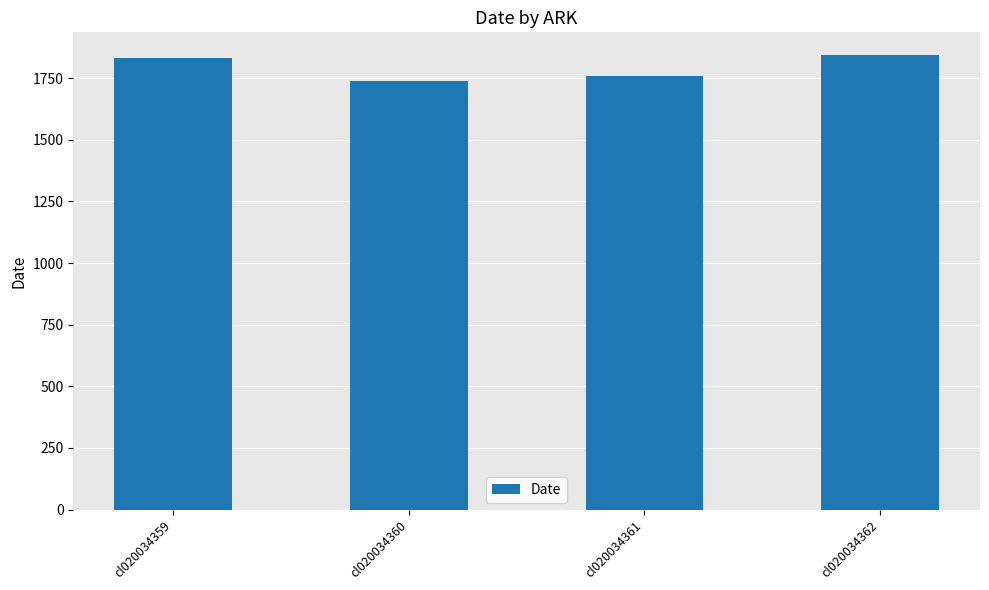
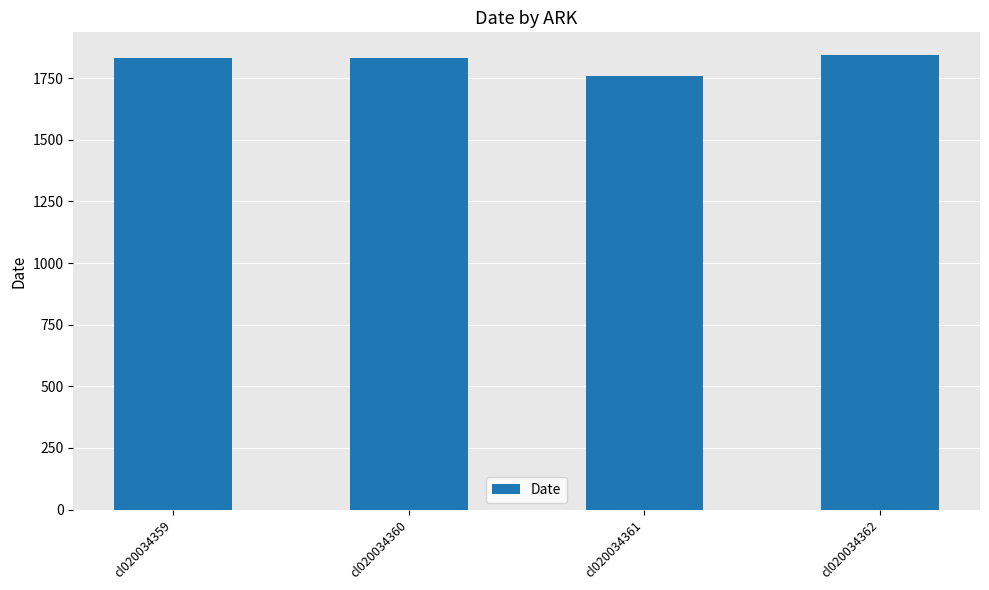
cl020034360: 1740 -> 1830
